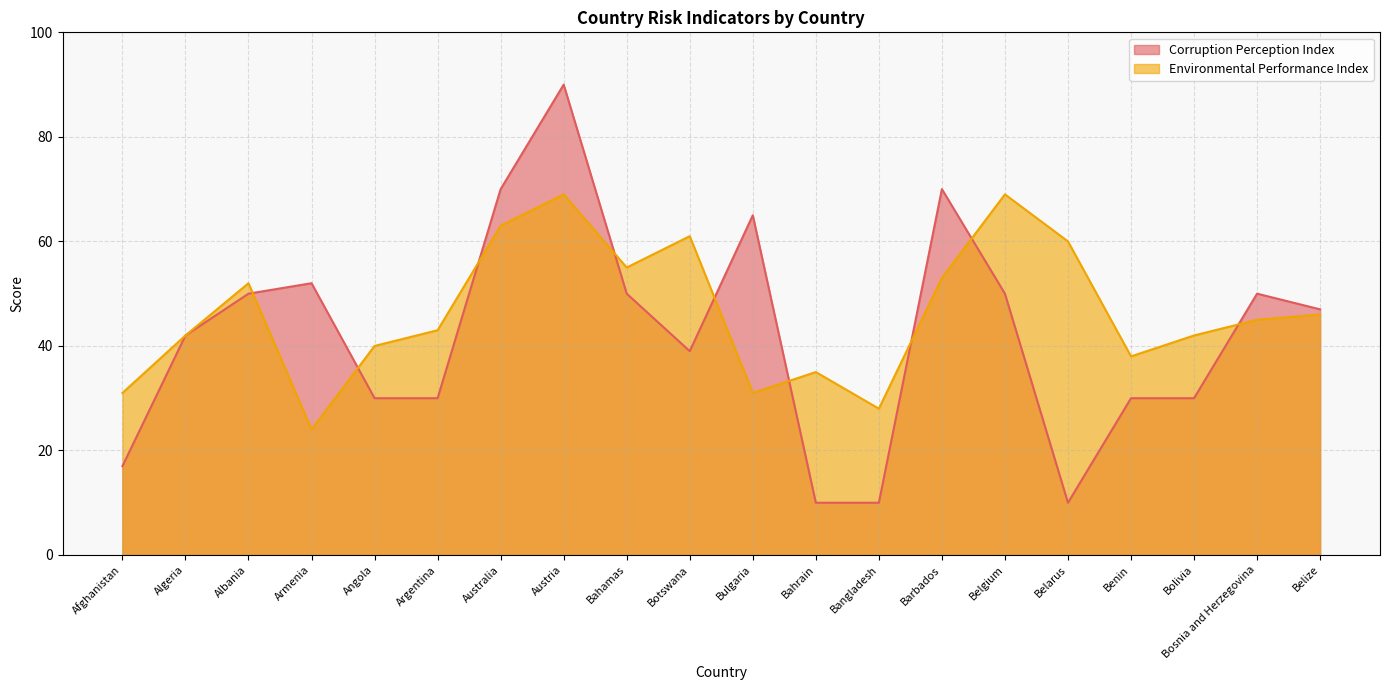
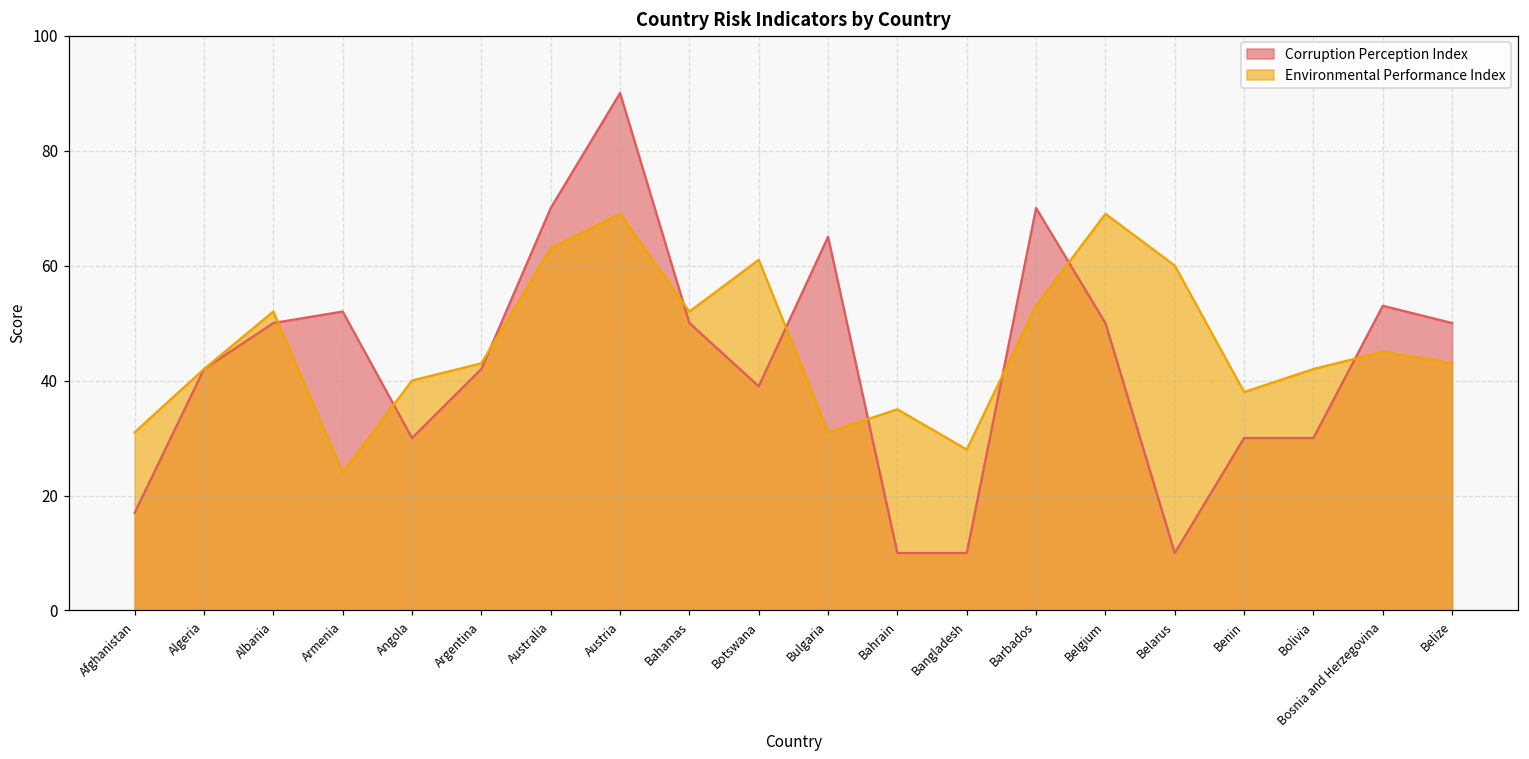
Corruption Perception Index, Argentina: 30 -> 42
Environmental Performance Index, Bahamas: 55 -> 52
Corruption Perception Index, Bosnia and Herzegovina: 50 -> 53
Corruption Perception Index, Belize: 47 -> 50
Environmental Performance Index, Belize: 46 -> 43
